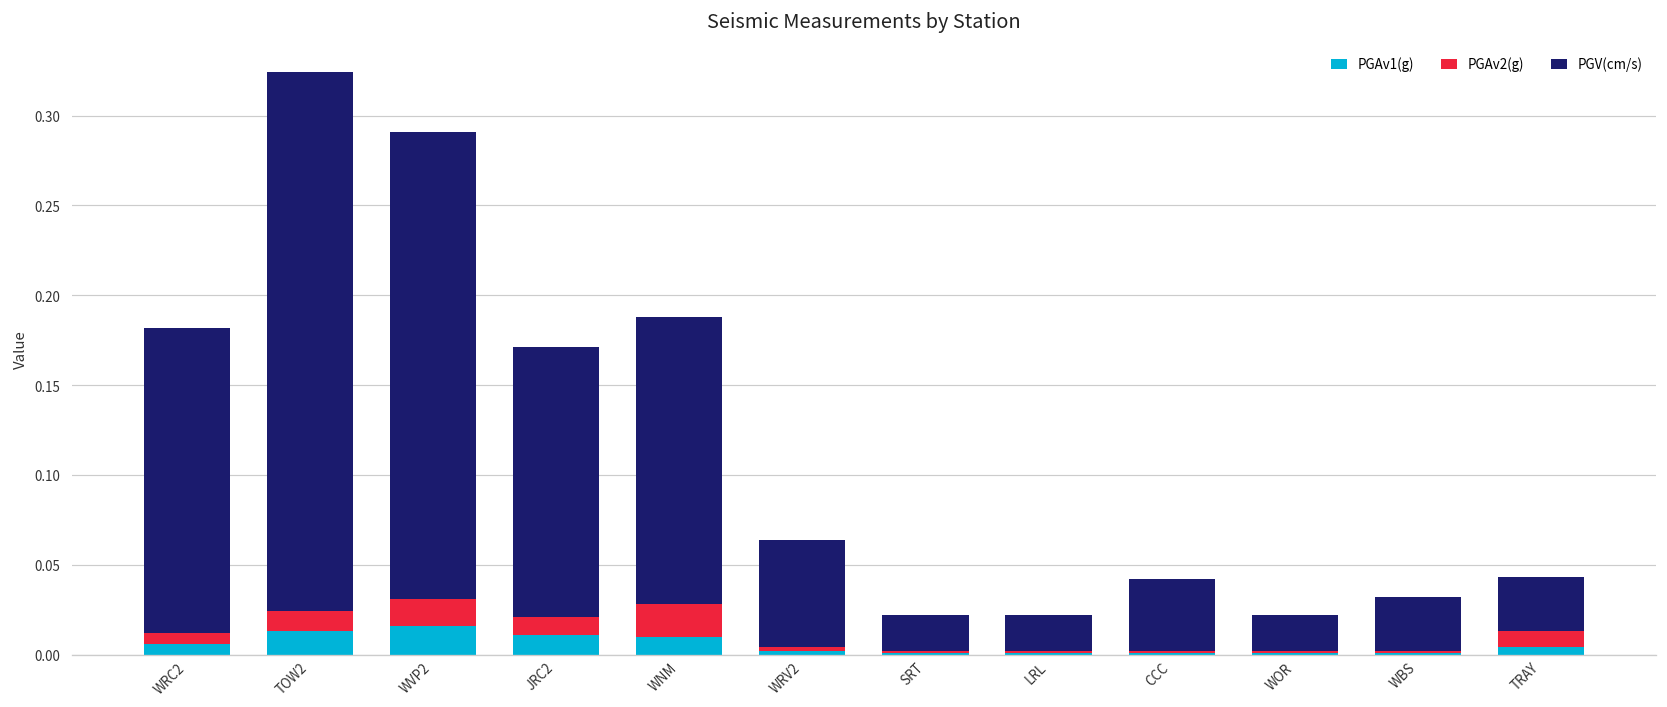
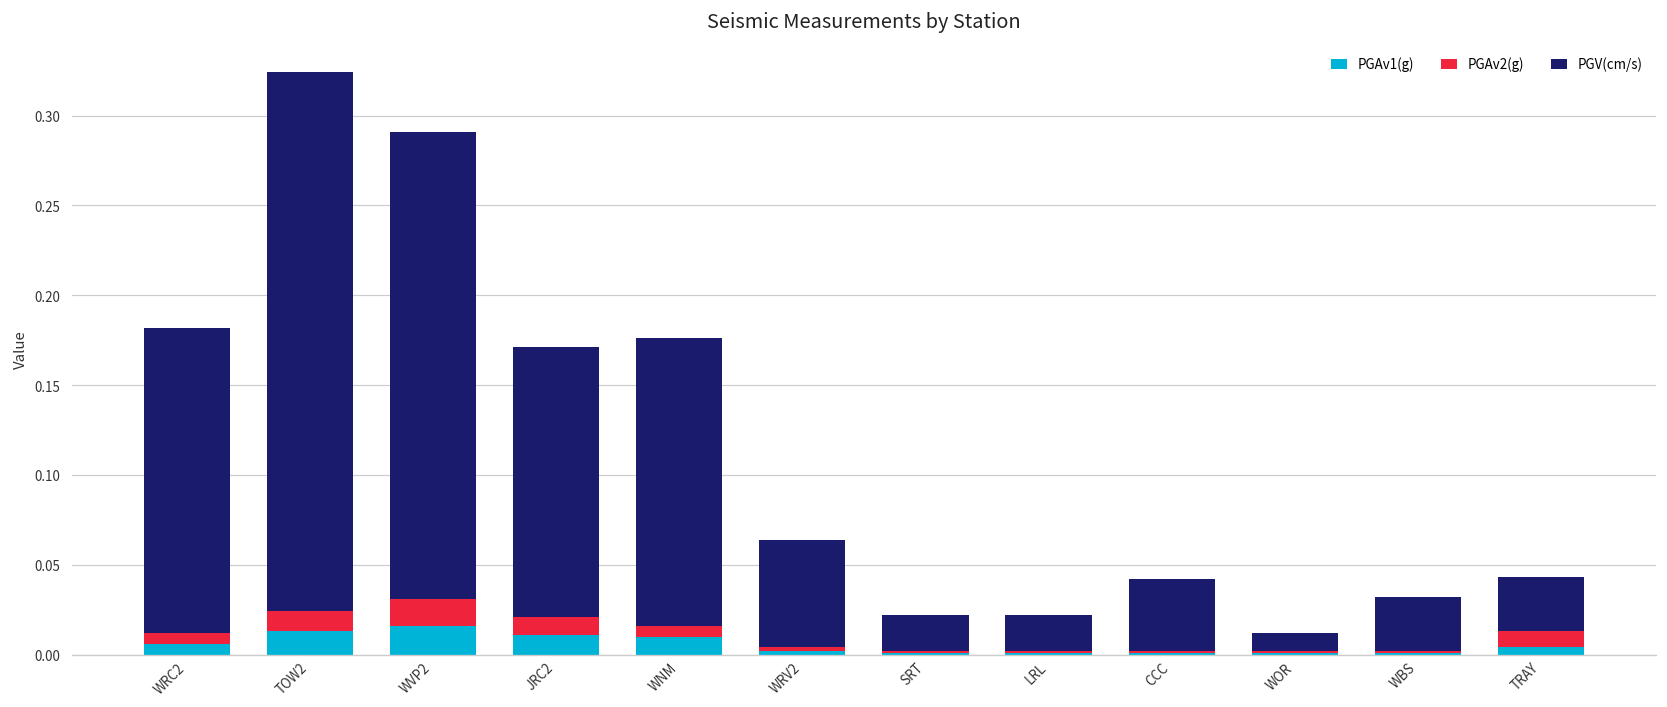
PGAv2(g), WNM: 0.018 -> 0.006
PGV(cm/s), WOR: 0.02 -> 0.01
